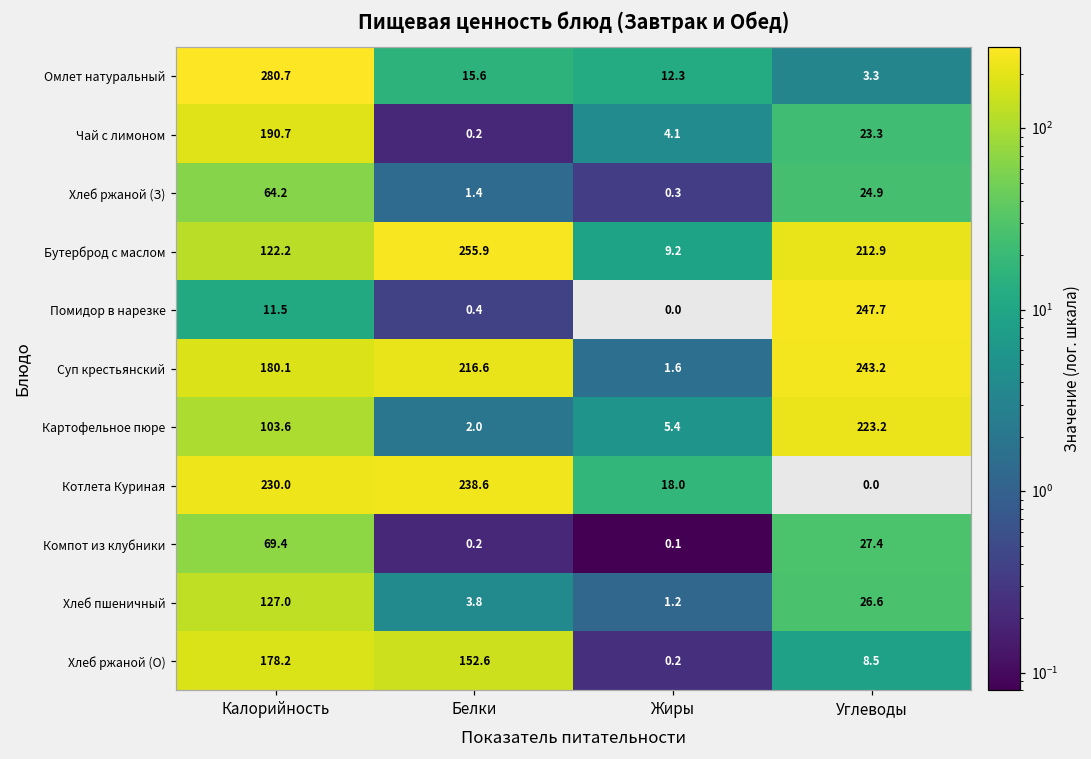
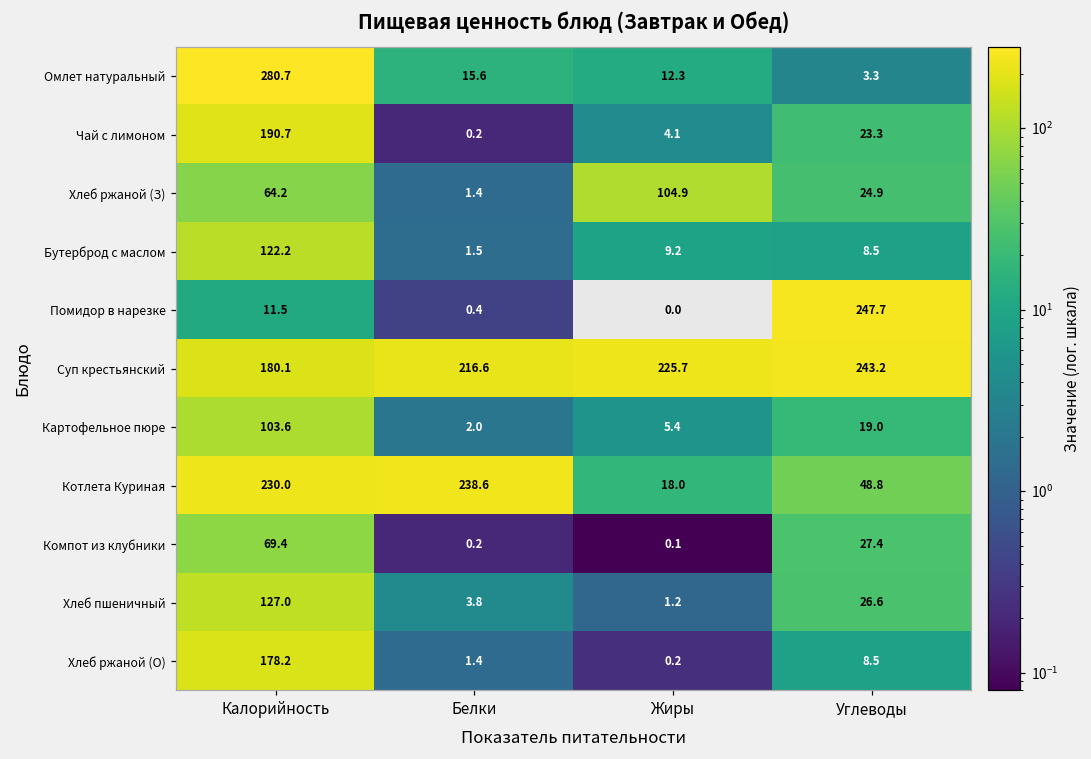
Хлеб ржаной (З), Жиры: 0.3 -> 104.9
Бутерброд с маслом, Белки: 255.9 -> 1.5
Бутерброд с маслом, Углеводы: 212.9 -> 8.5
Суп крестьянский, Жиры: 1.6 -> 225.7
Картофельное пюре, Углеводы: 223.2 -> 19.0
Котлета Куриная, Углеводы: 0.0 -> 48.8
Хлеб ржаной (О), Белки: 152.6 -> 1.4
